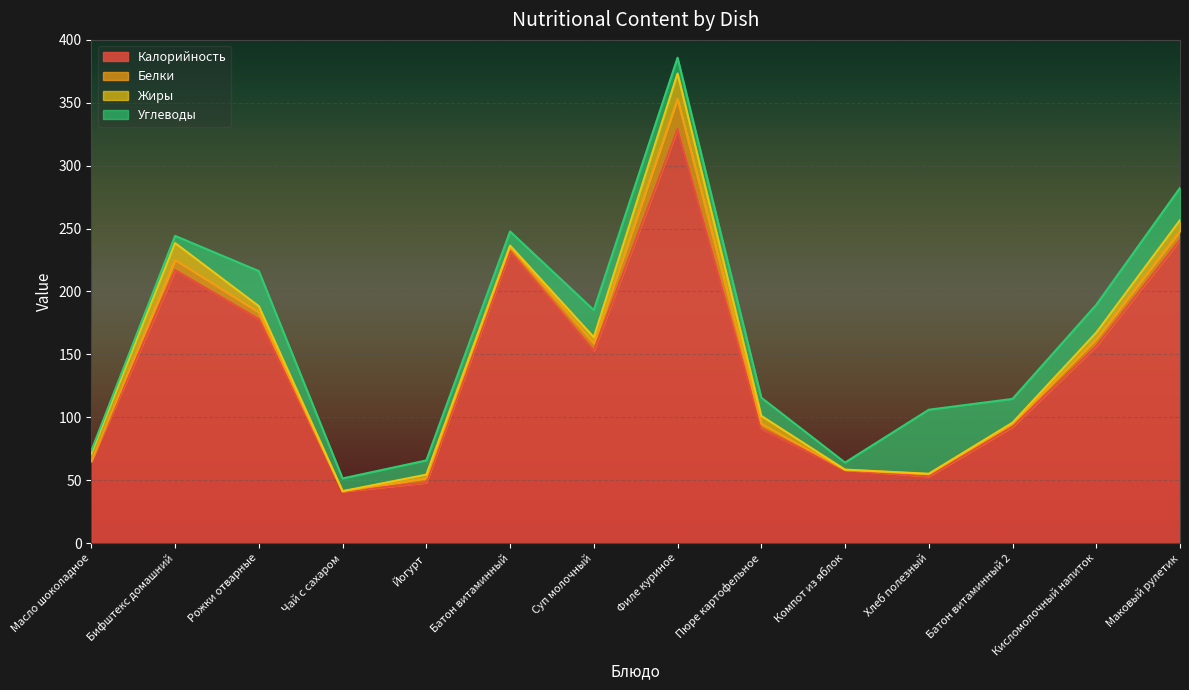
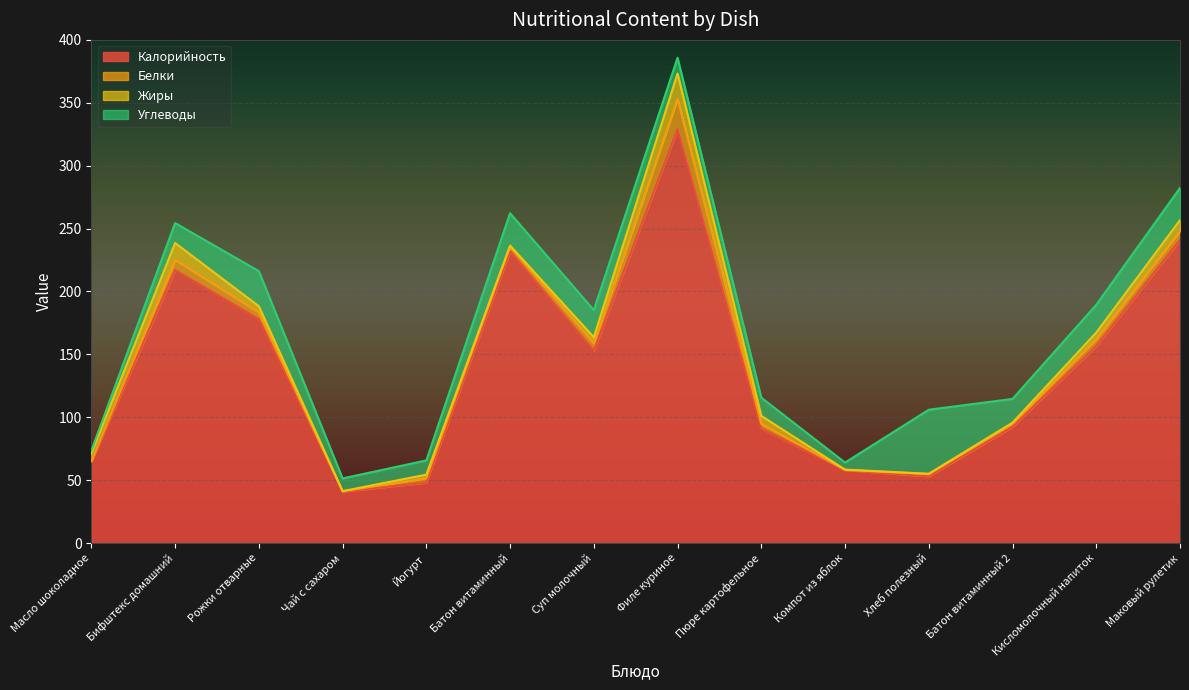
Углеводы, Бифштекс домашний: 6 -> 16
Углеводы, Батон витаминный: 11 -> 26
